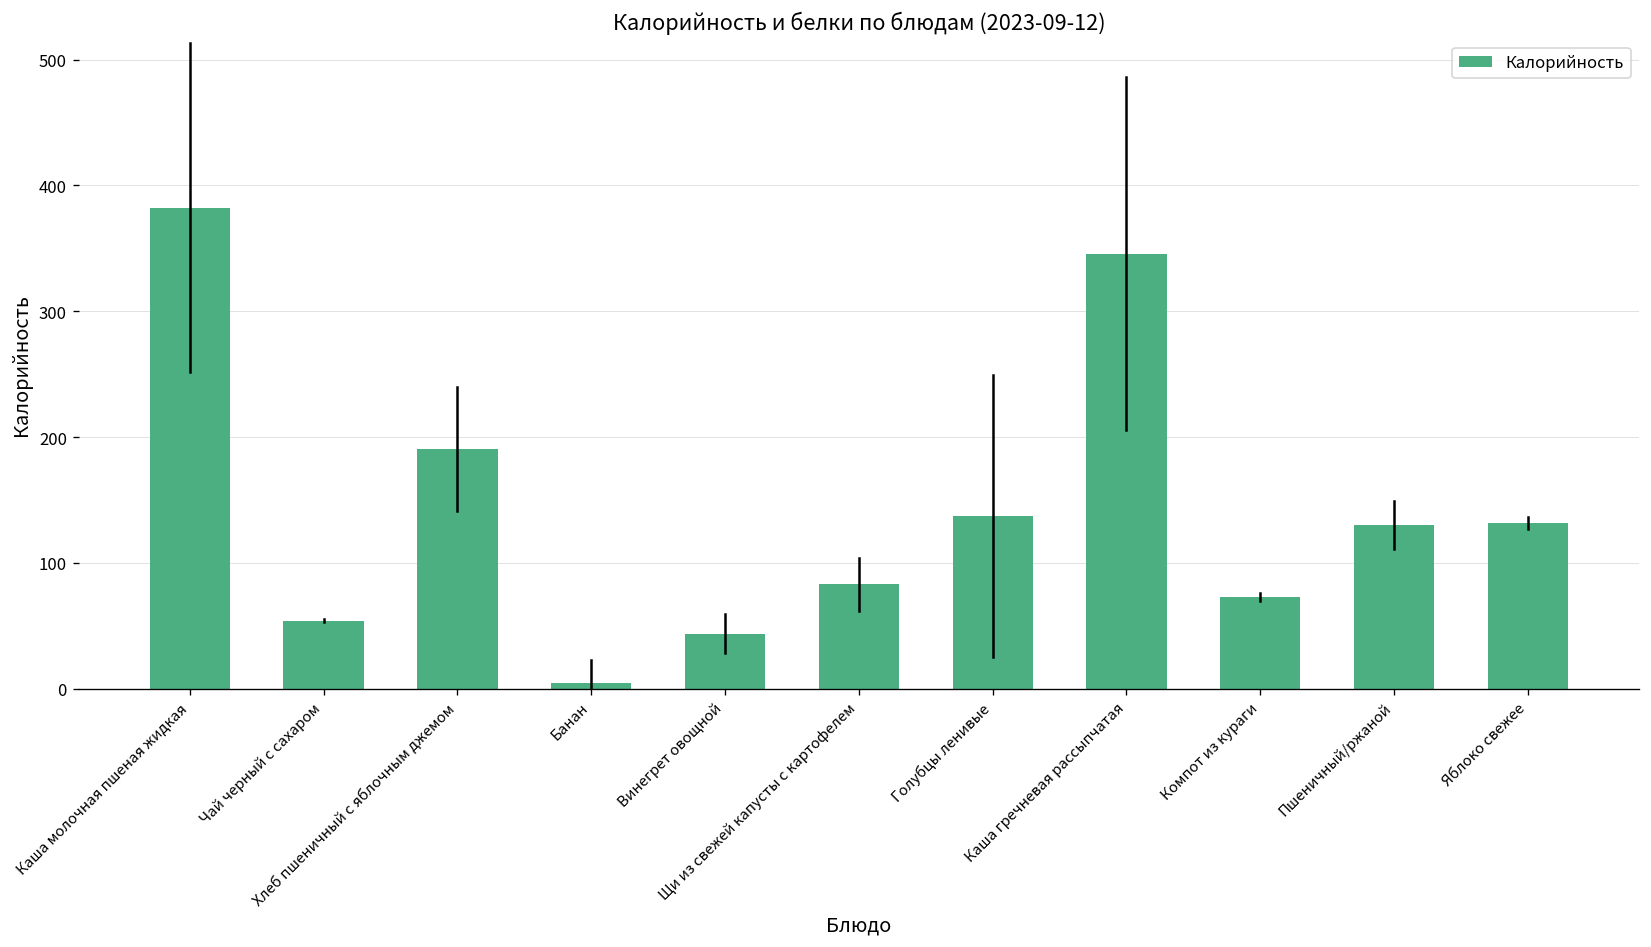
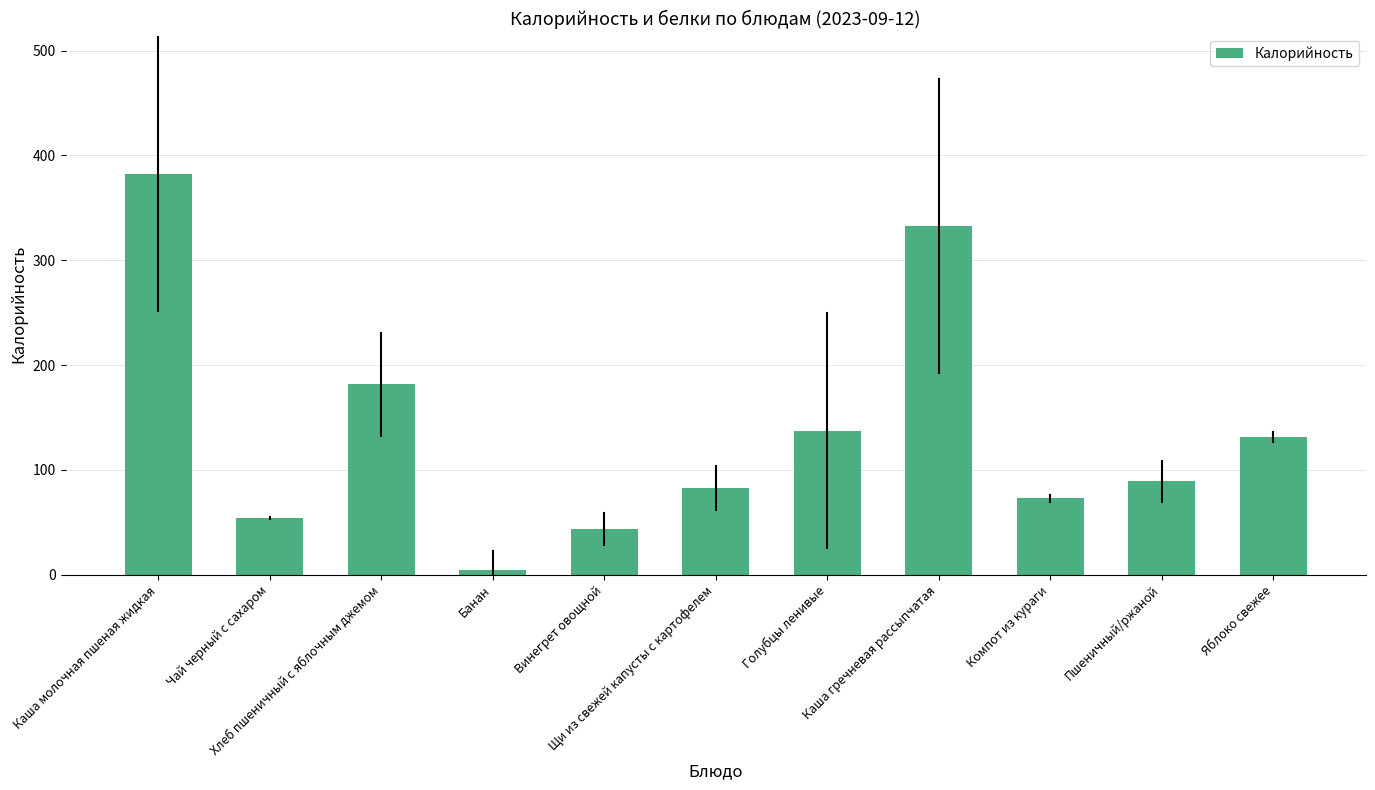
Калорийность, Хлеб пшеничный с яблочным джемом: 190 -> 182
Калорийность, Каша гречневая рассыпчатая: 346 -> 333
Калорийность, Пшеничный/ржаной: 130 -> 89
